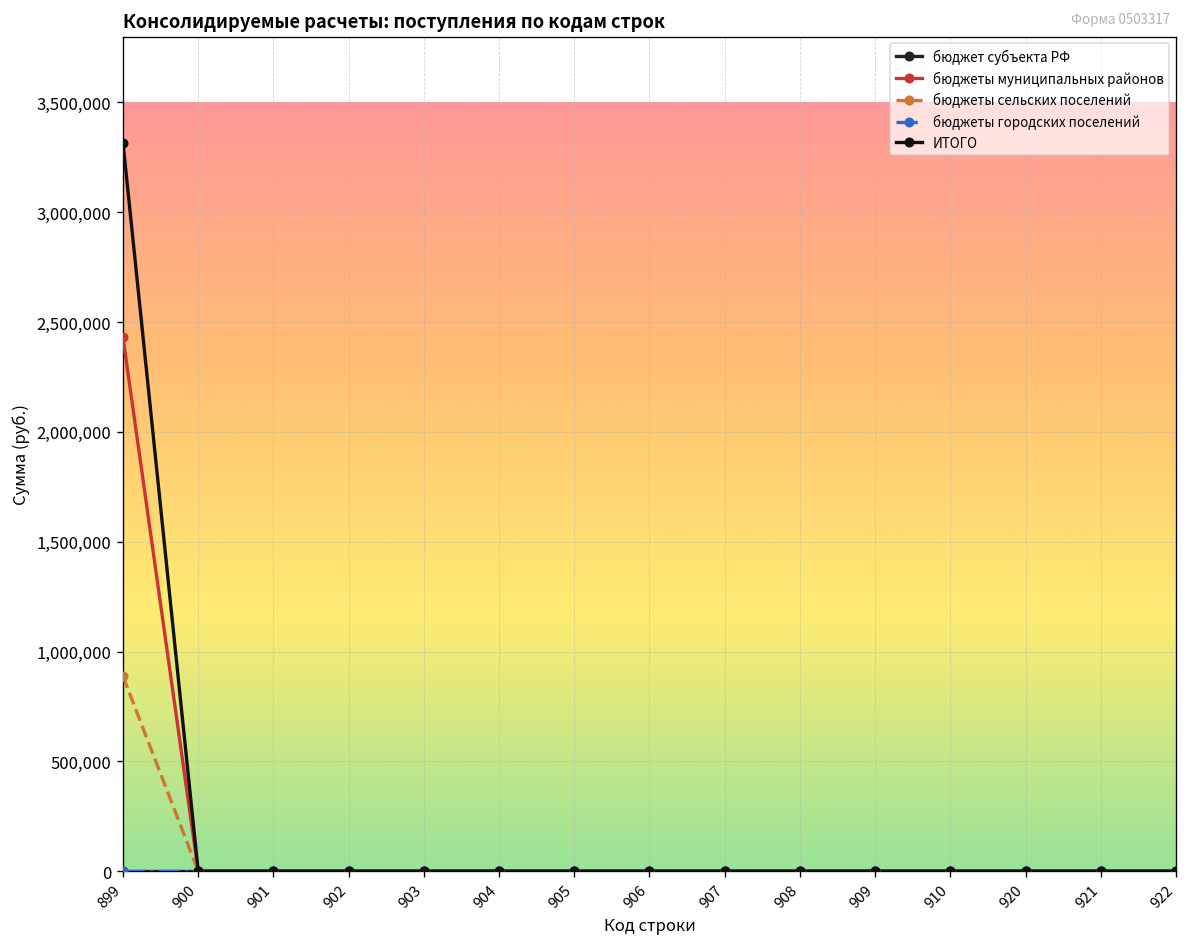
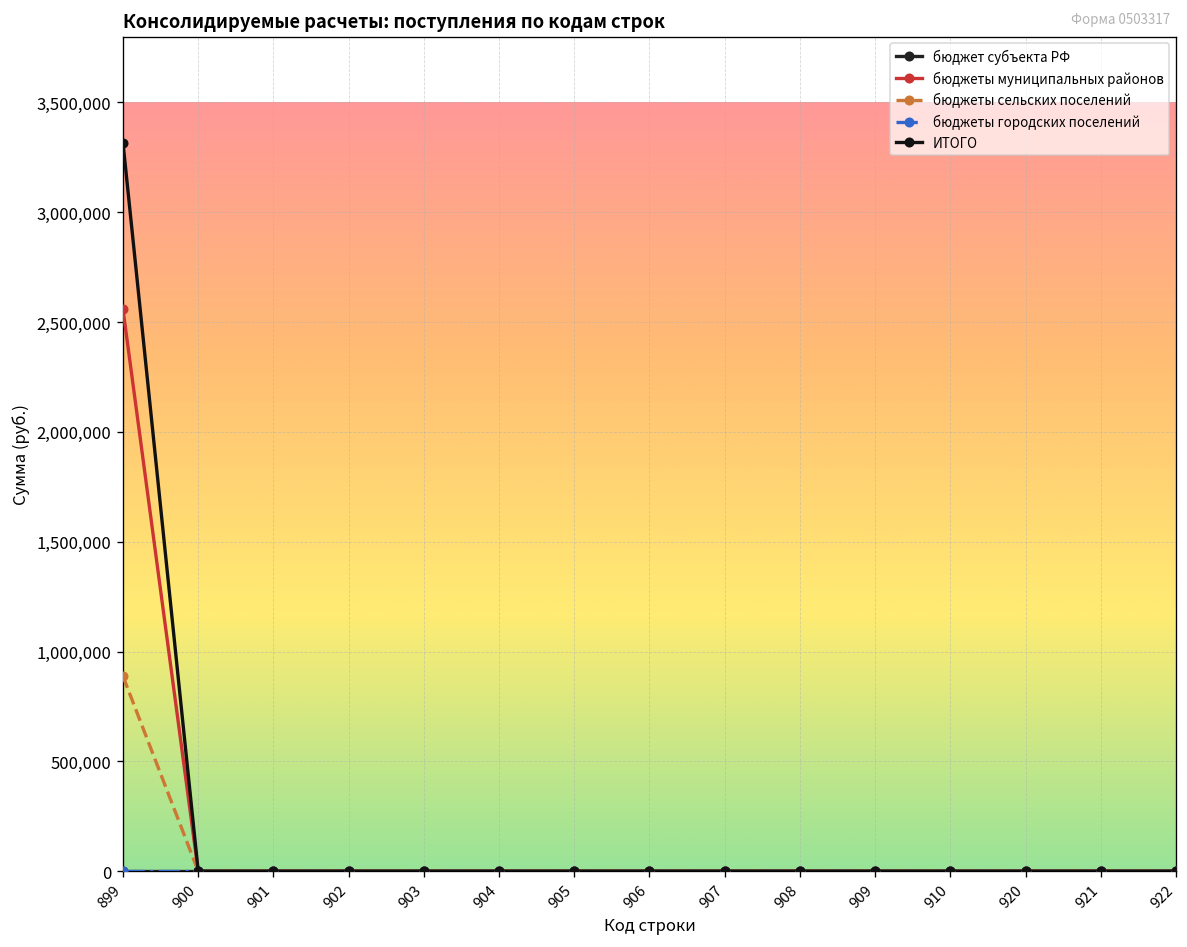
бюджеты муниципальных районов, 899: 2,430,000 -> 2,560,000
